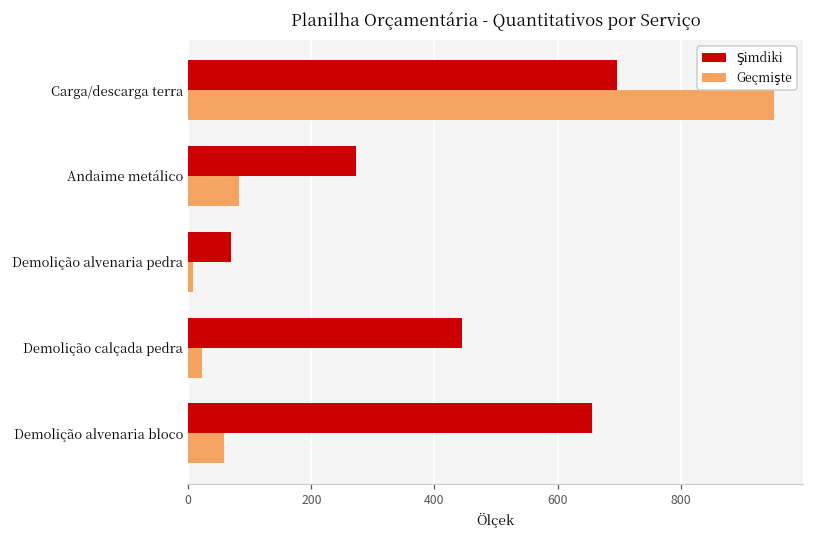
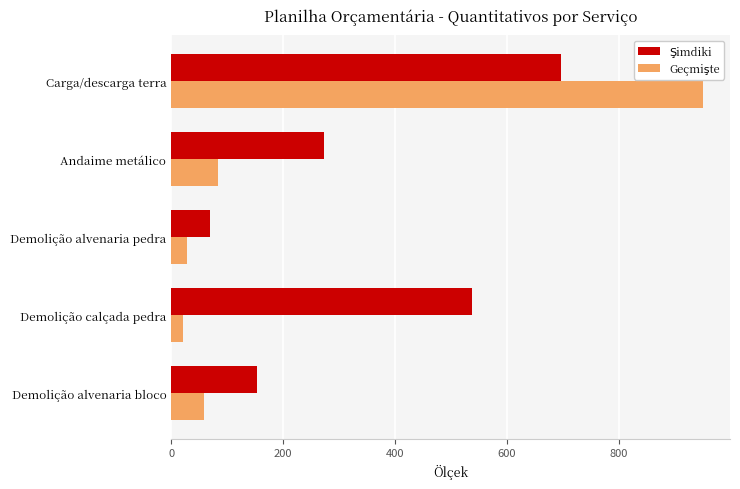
Geçmişte, Demolição alvenaria pedra: 10 -> 30
Şimdiki, Demolição calçada pedra: 450 -> 540
Şimdiki, Demolição alvenaria bloco: 660 -> 150
